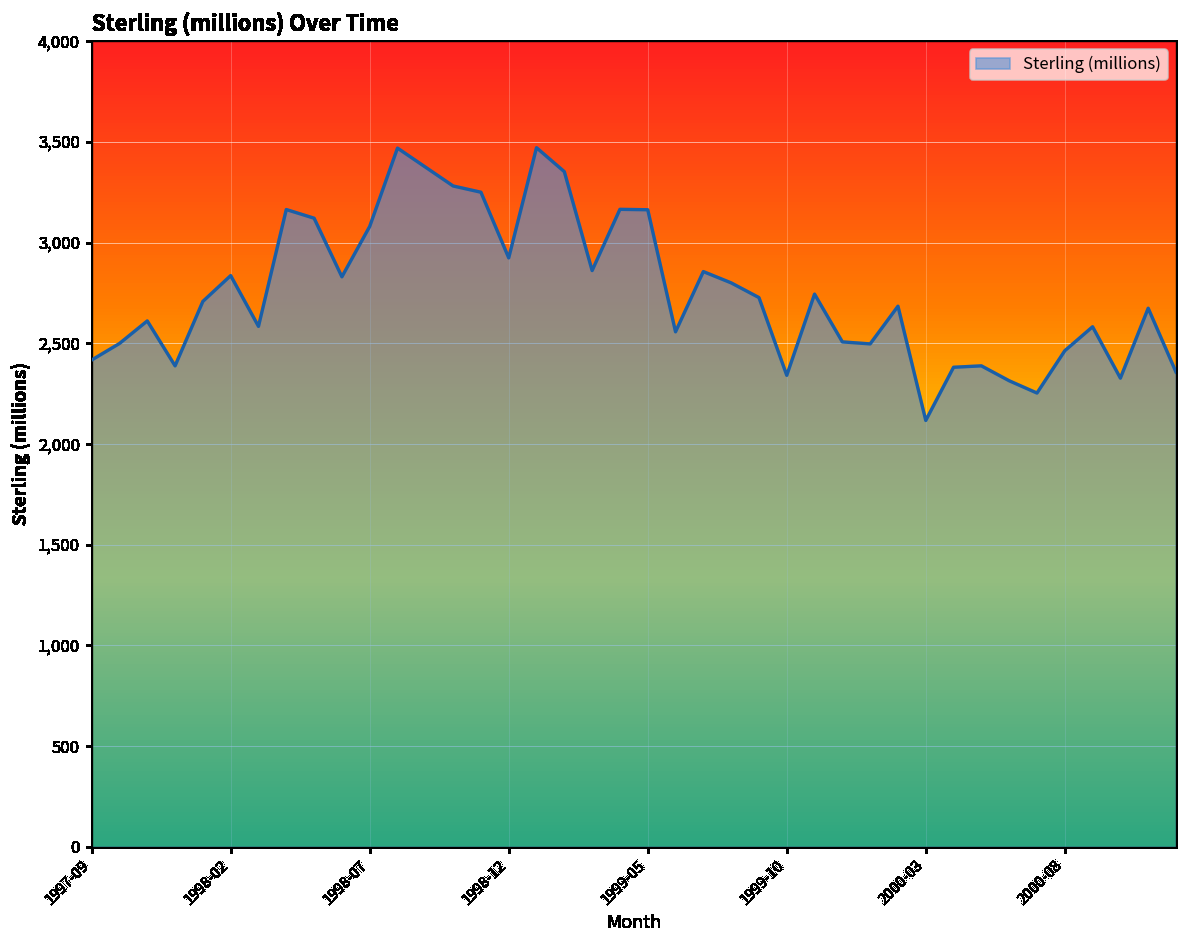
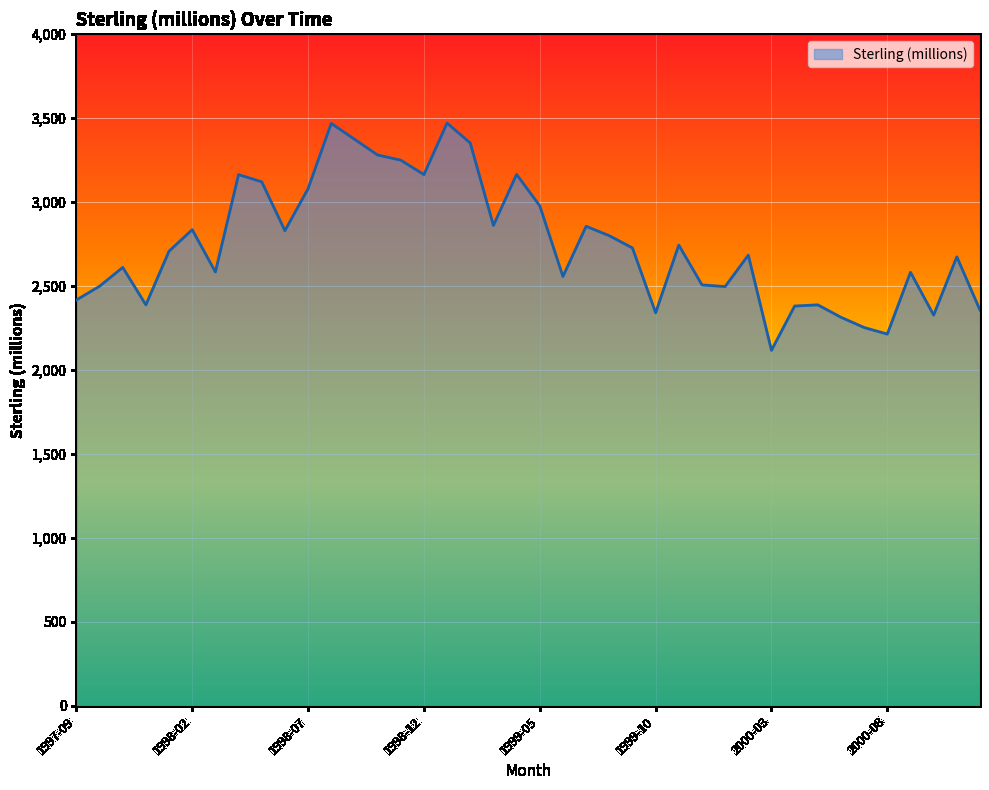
1998-12: 2,920 -> 3,160
1999-05: 3,160 -> 2,980
2000-08: 2,460 -> 2,210
